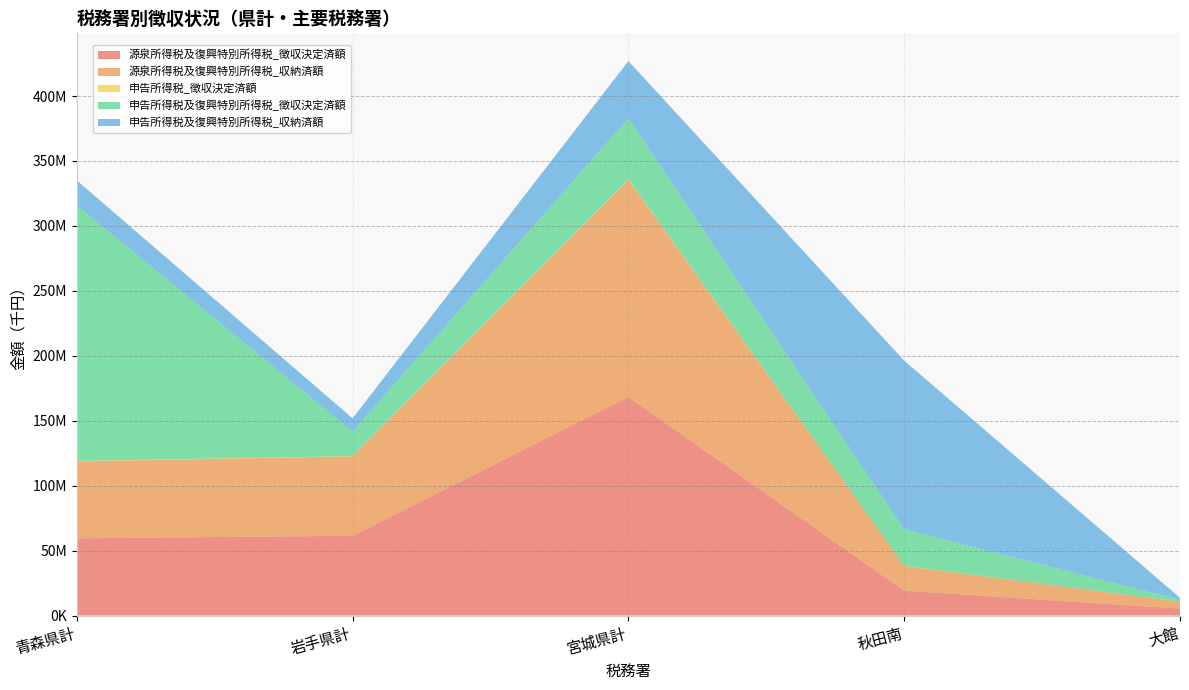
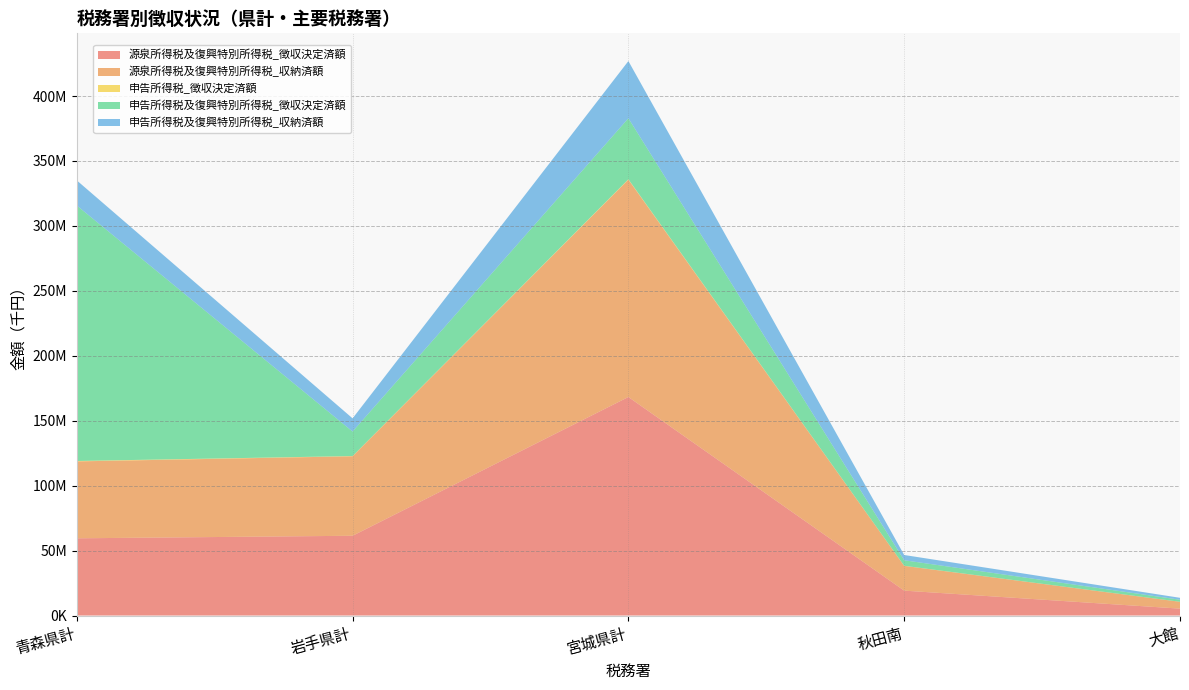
申告所得税及復興特別所得税_徴収決定済額, 秋田南: 28000000 -> 4000000
申告所得税及復興特別所得税_収納済額, 秋田南: 130000000 -> 4000000
